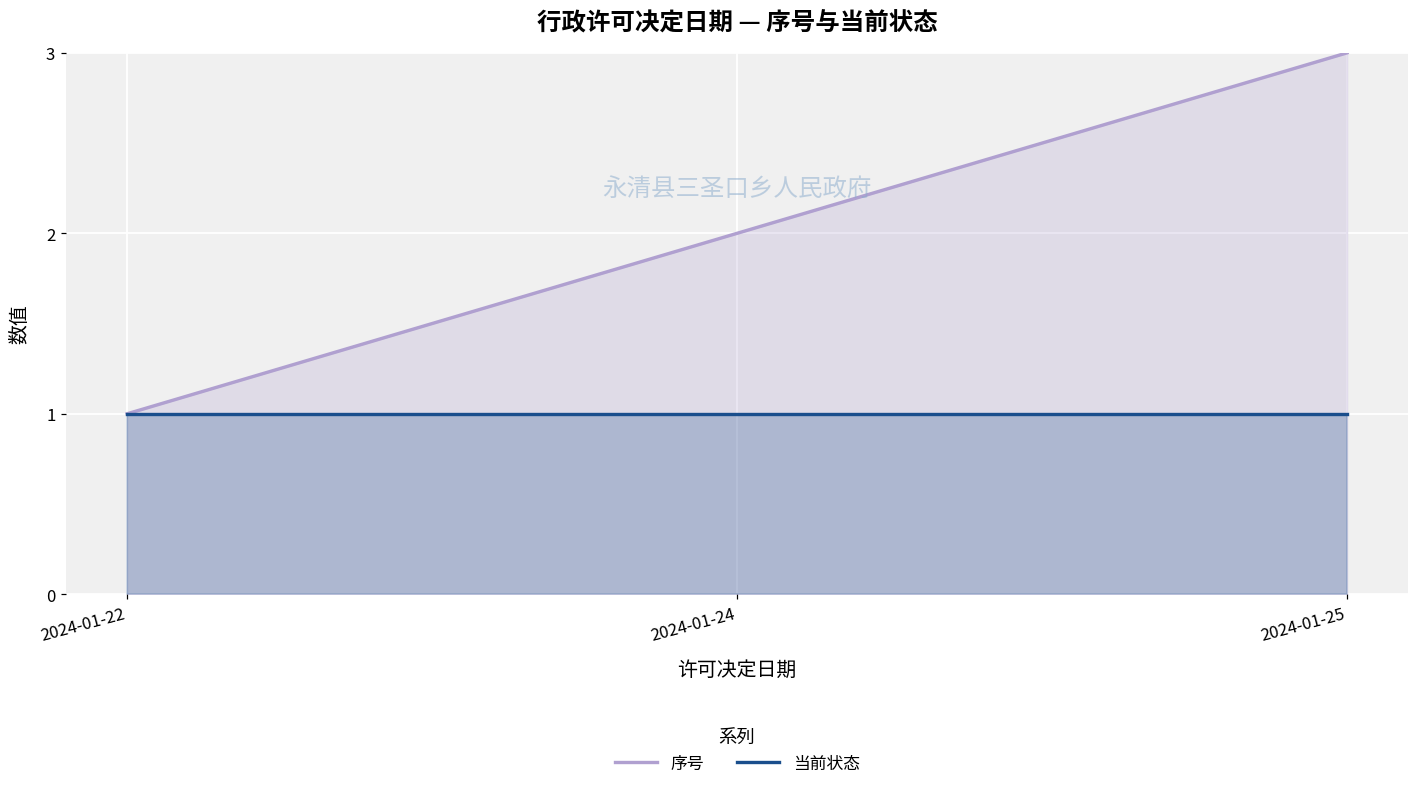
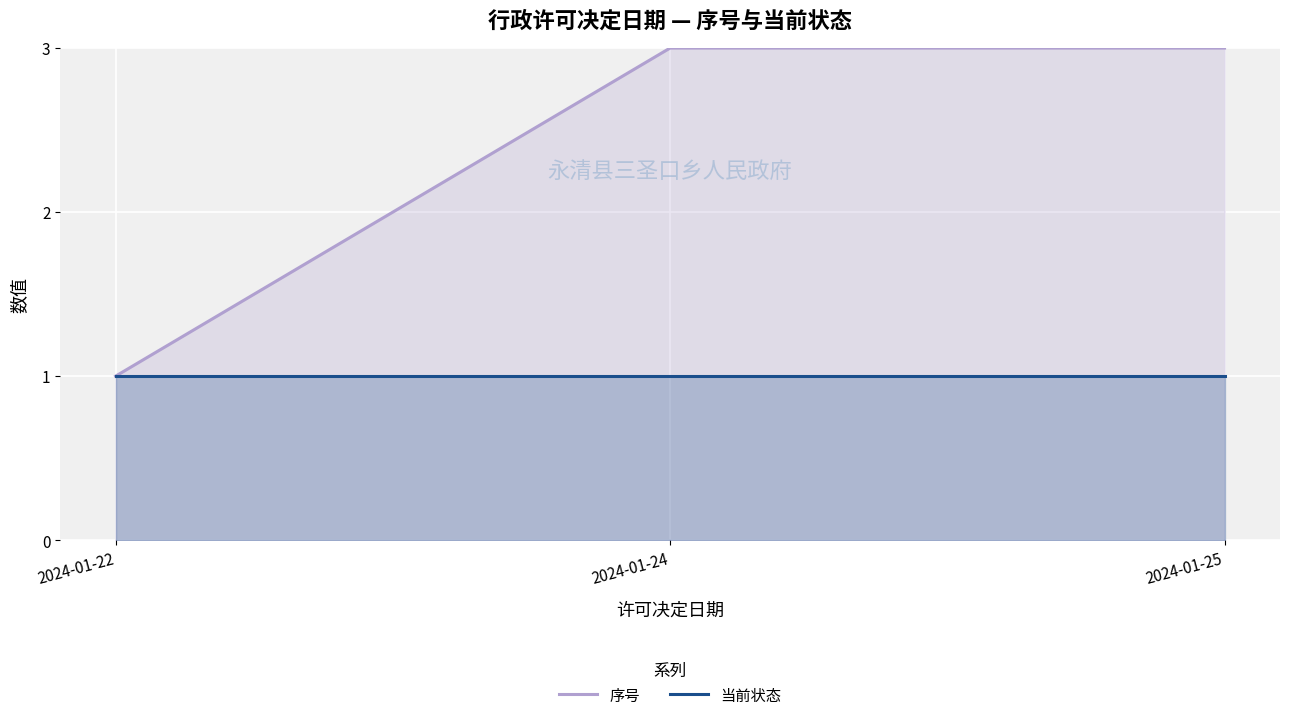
序号, 2024-01-24: 2 -> 3
